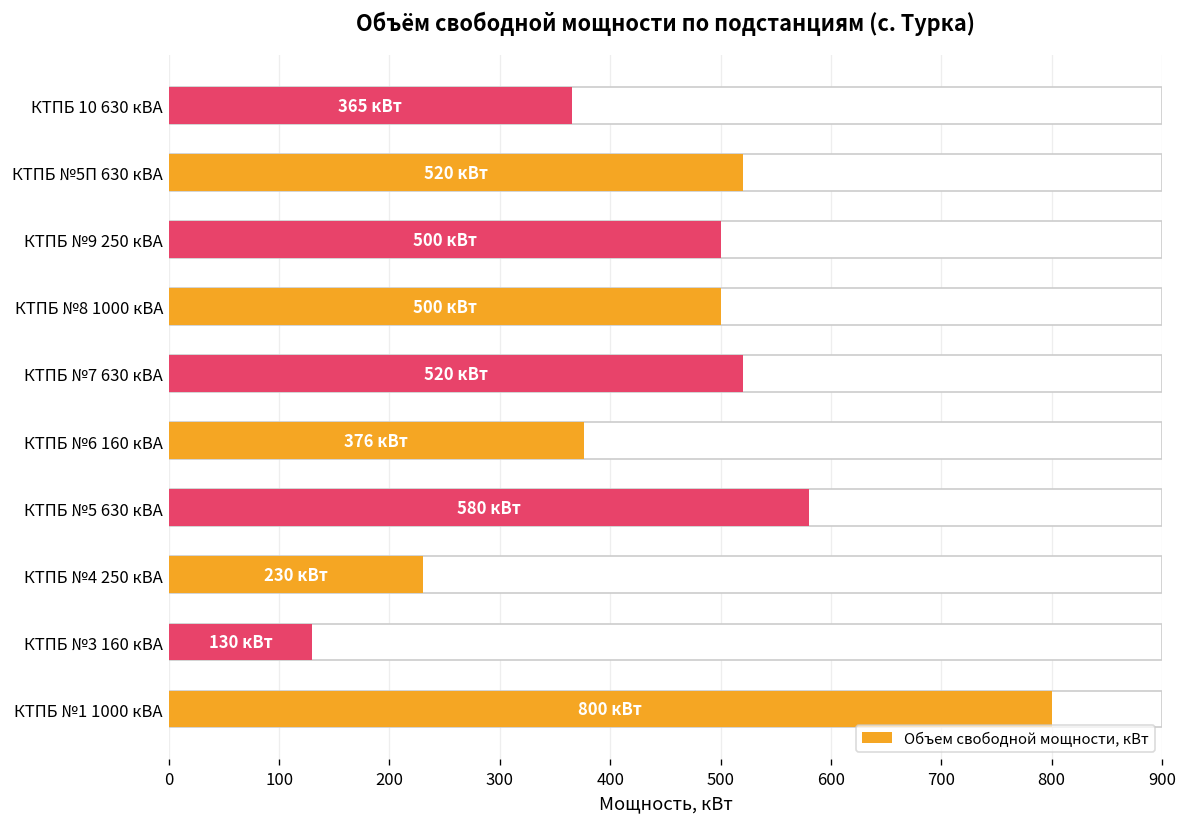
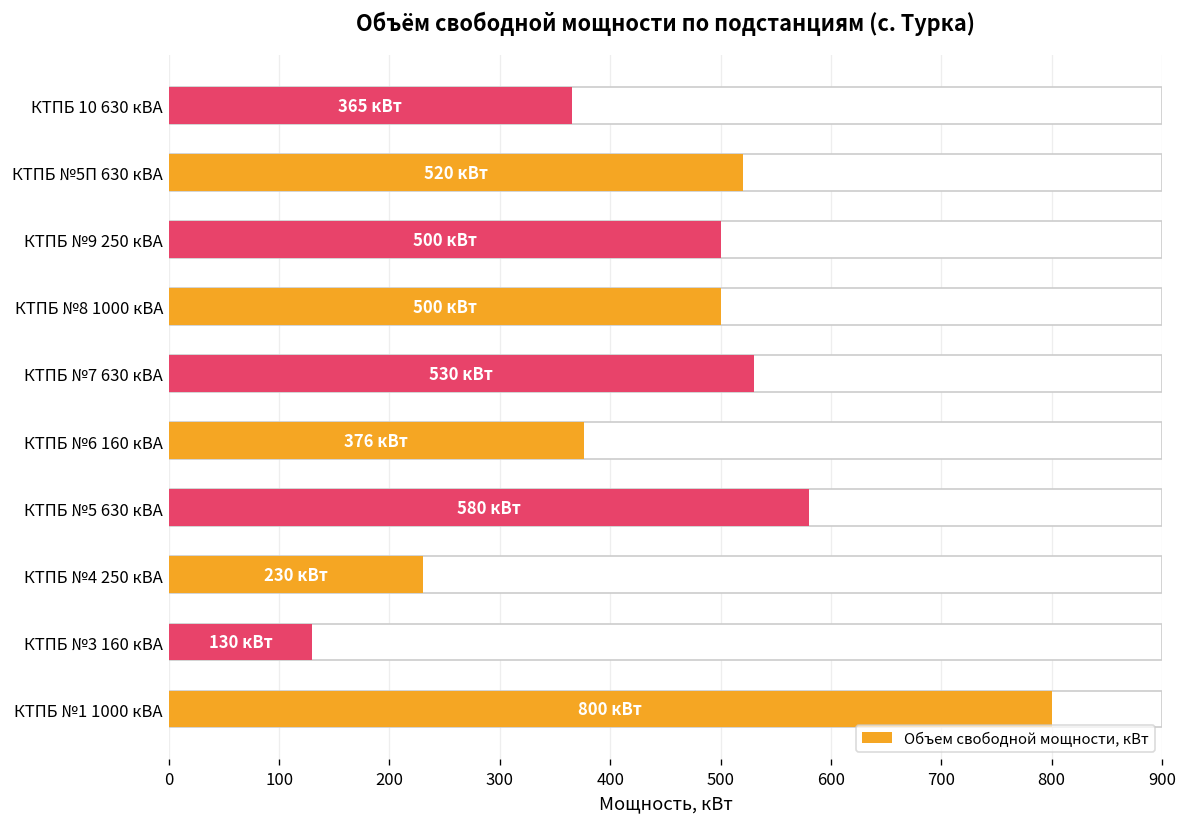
Объем свободной мощности, кВт, КТПБ №7 630 кВА: 520 -> 530
